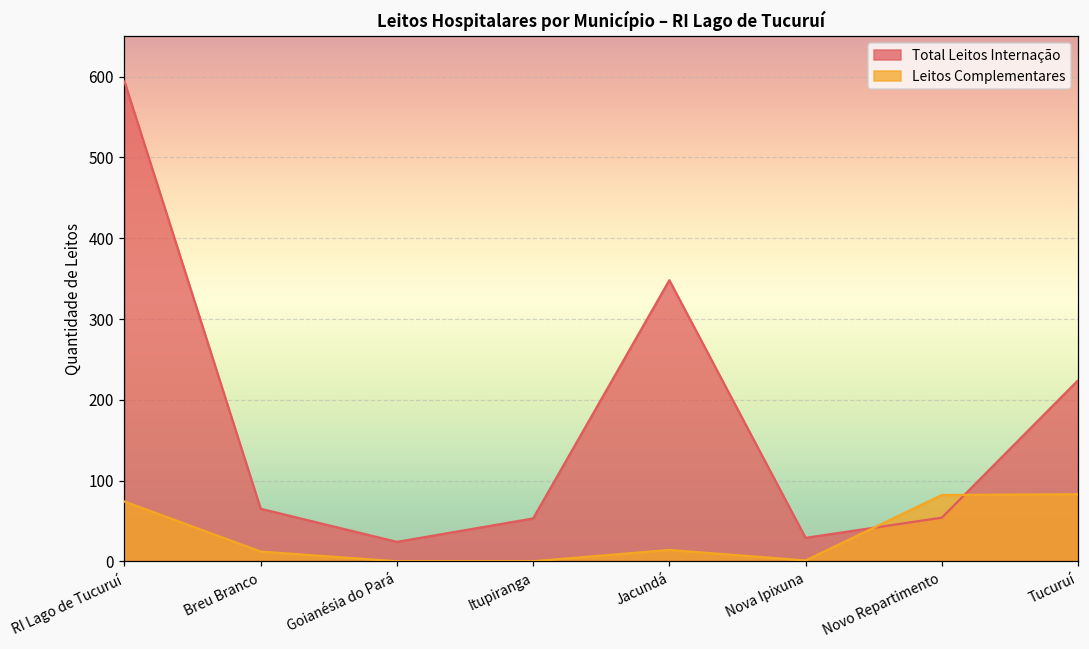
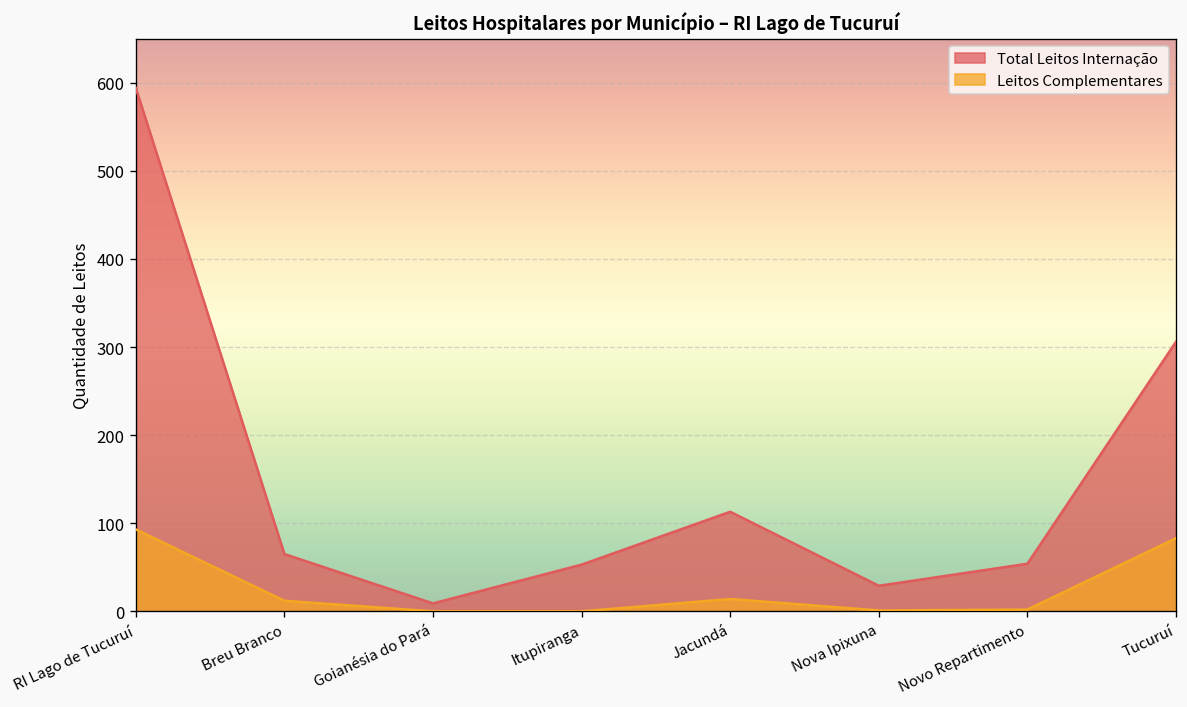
Leitos Complementares, RI Lago de Tucuruí: 70 -> 90
Total Leitos Internação, Goianésia do Pará: 20 -> 10
Total Leitos Internação, Jacundá: 350 -> 110
Leitos Complementares, Novo Repartimento: 80 -> 0
Total Leitos Internação, Tucuruí: 220 -> 310
